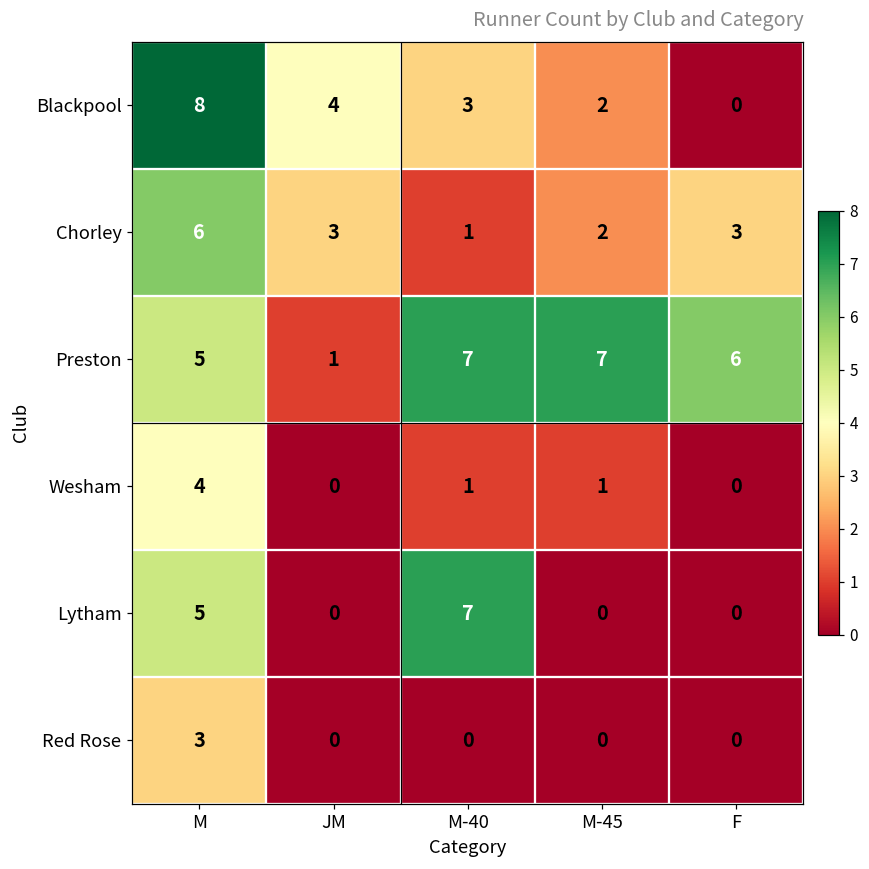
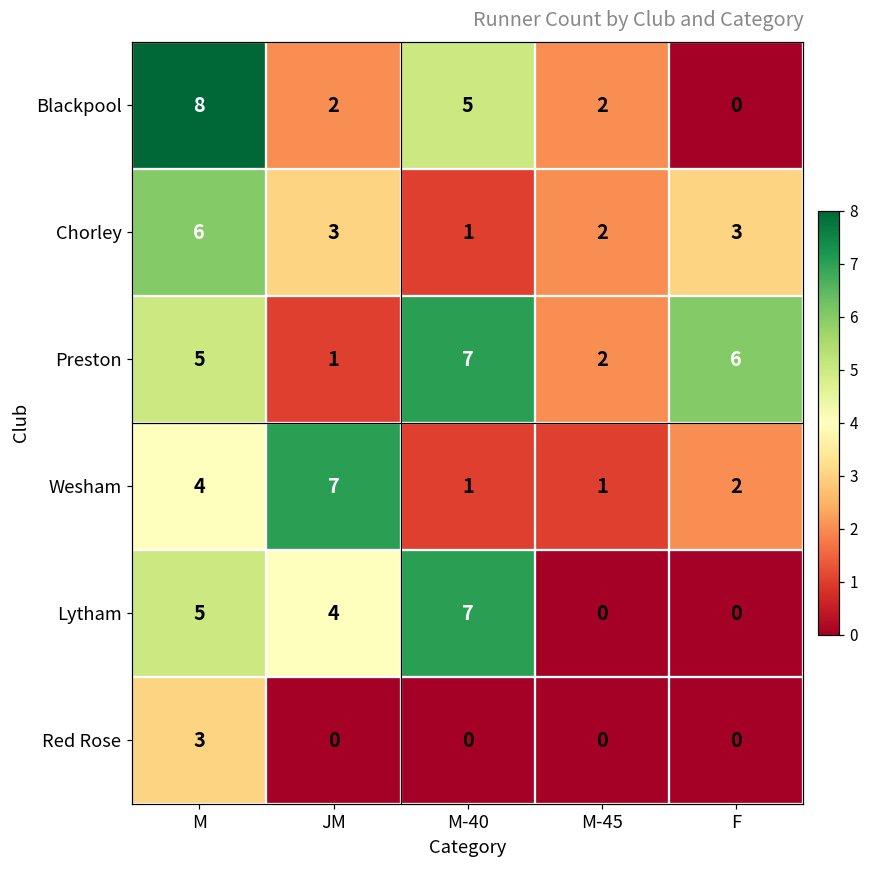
Blackpool, JM: 4 -> 2
Blackpool, M-40: 3 -> 5
Preston, M-45: 7 -> 2
Wesham, JM: 0 -> 7
Wesham, F: 0 -> 2
Lytham, JM: 0 -> 4
